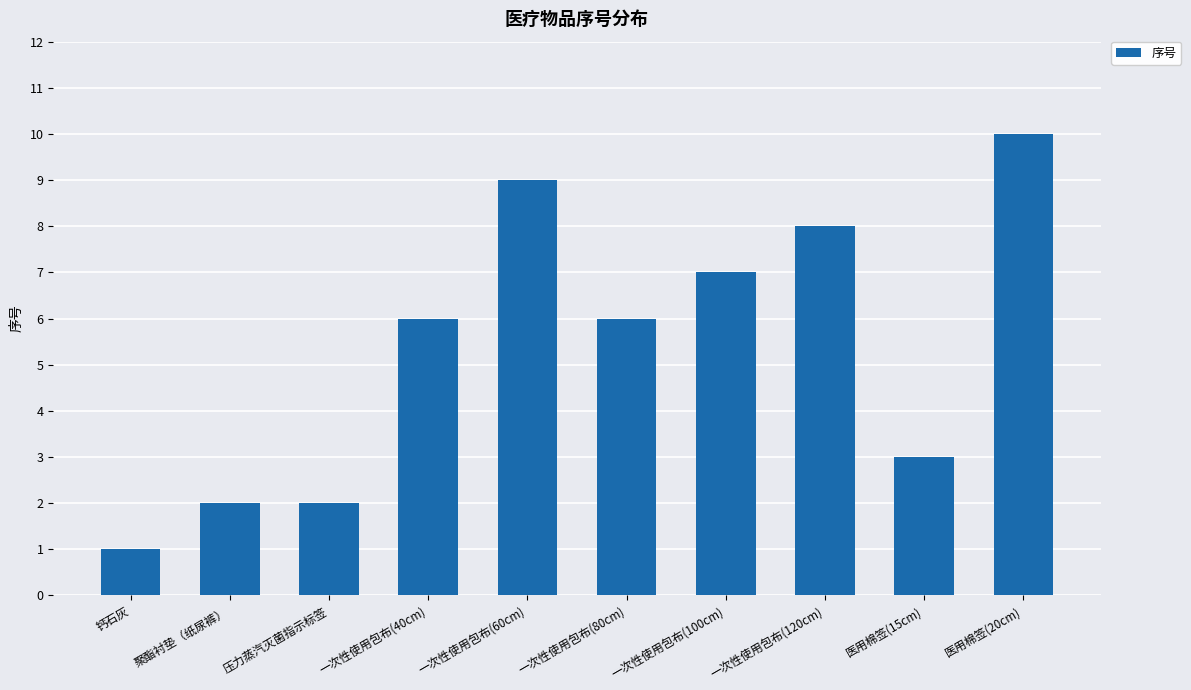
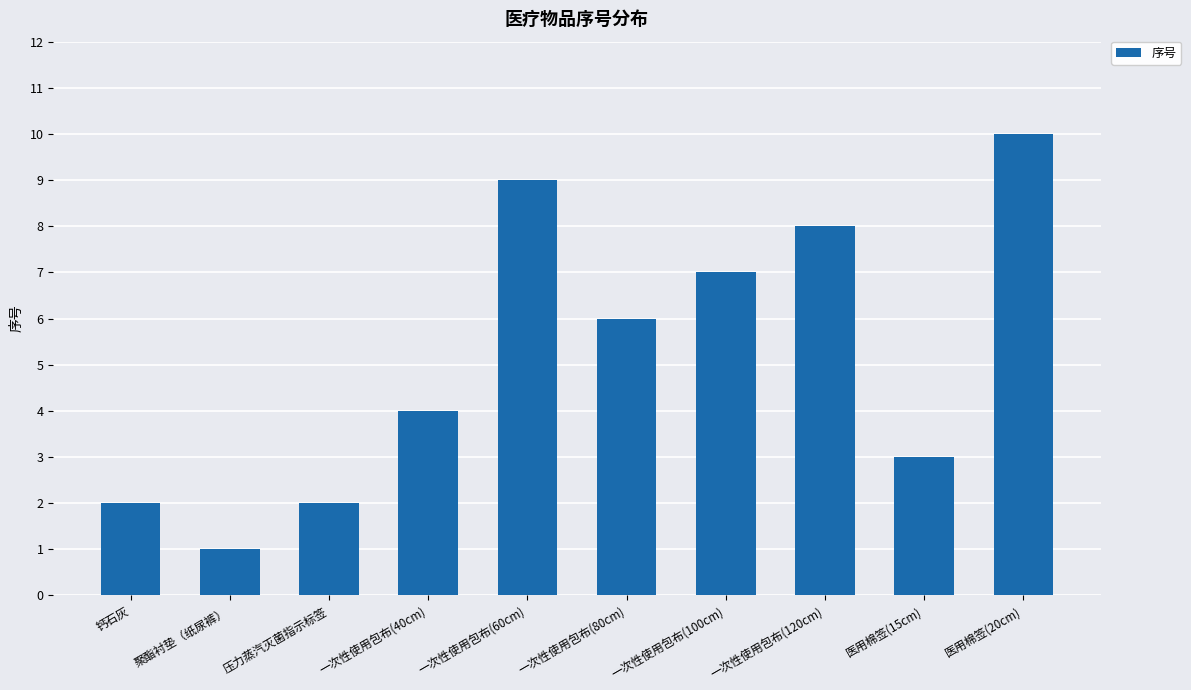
钙石灰: 1 -> 2
聚酯衬垫（纸尿裤）: 2 -> 1
一次性使用包布(40cm): 6 -> 4
